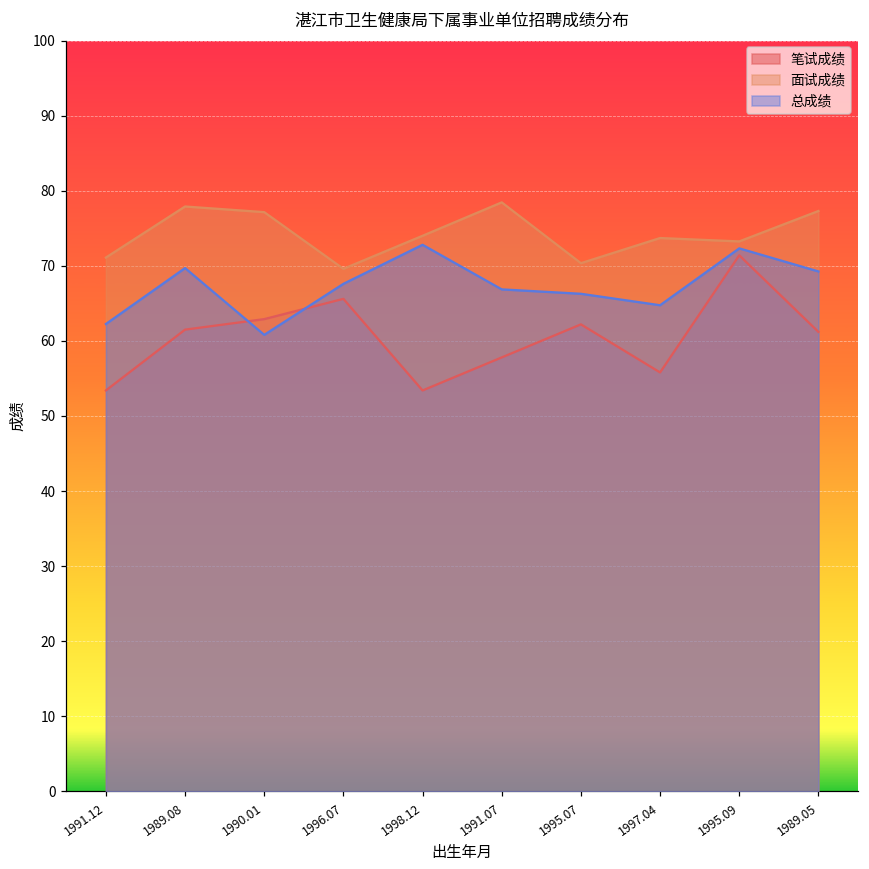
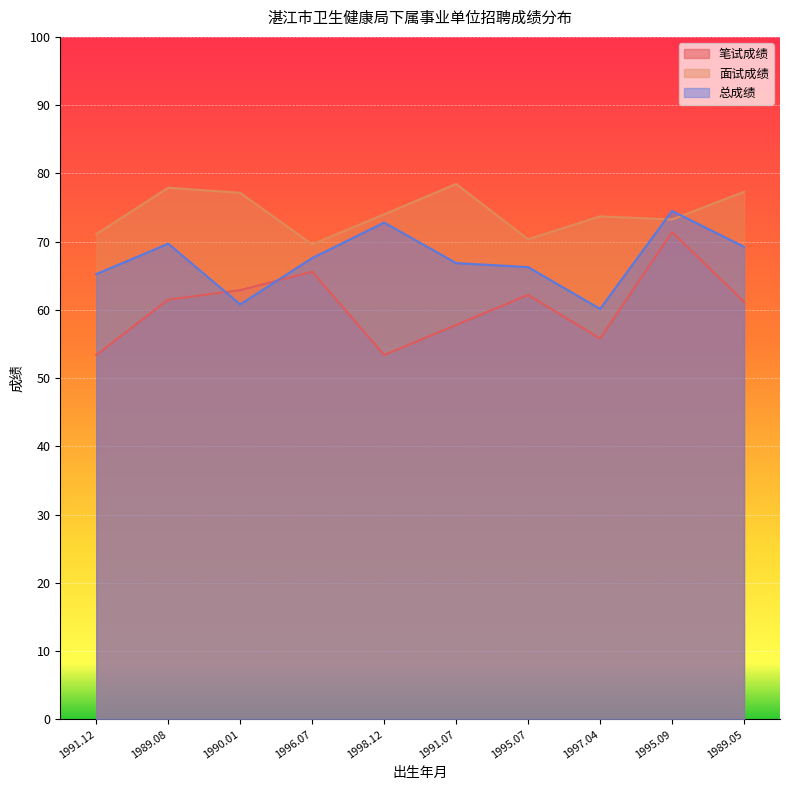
总成绩, 1991.12: 62 -> 65
总成绩, 1997.04: 65 -> 60
总成绩, 1995.09: 72 -> 75
